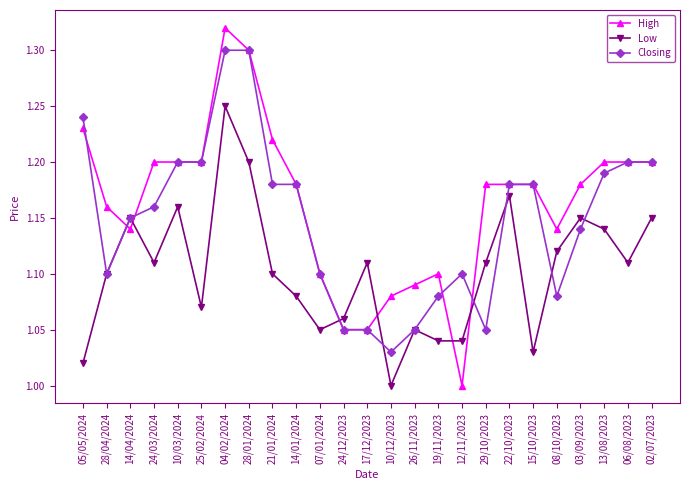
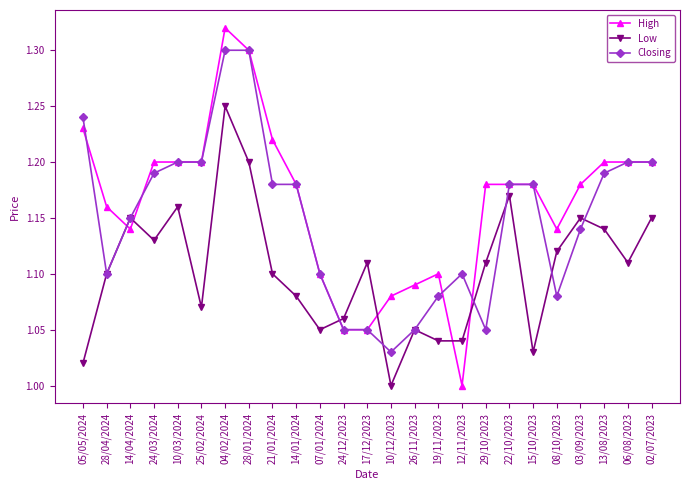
Low, 24/03/2024: 1.11 -> 1.13
Closing, 24/03/2024: 1.16 -> 1.19
